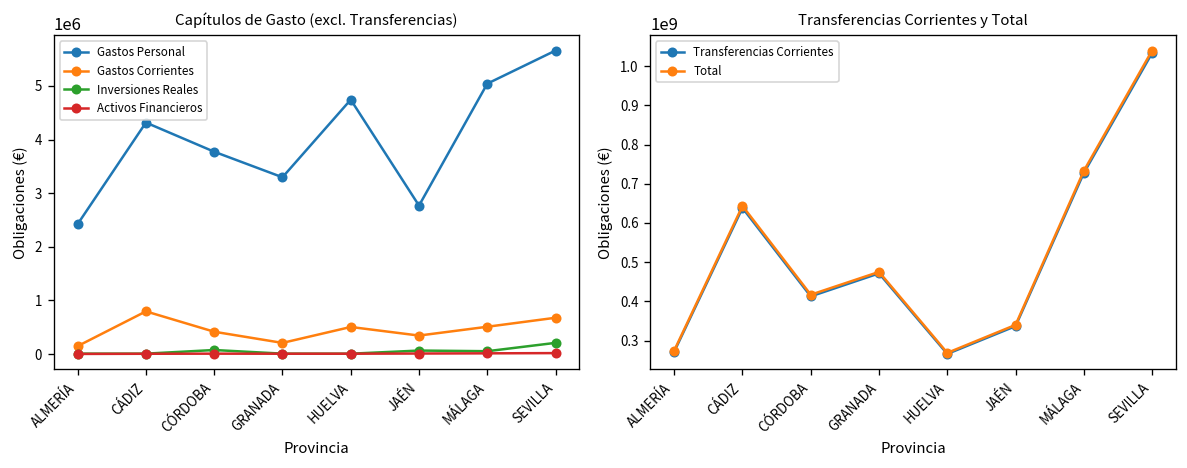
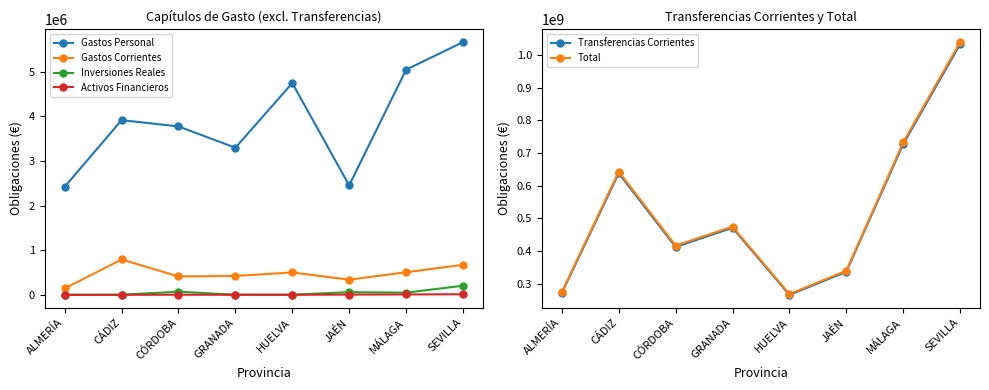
Capítulos de Gasto (excl. Transferencias), Gastos Personal, CÁDIZ: 4300000 -> 3900000
Capítulos de Gasto (excl. Transferencias), Gastos Corrientes, GRANADA: 200000 -> 400000
Capítulos de Gasto (excl. Transferencias), Gastos Personal, JAÉN: 2800000 -> 2500000
